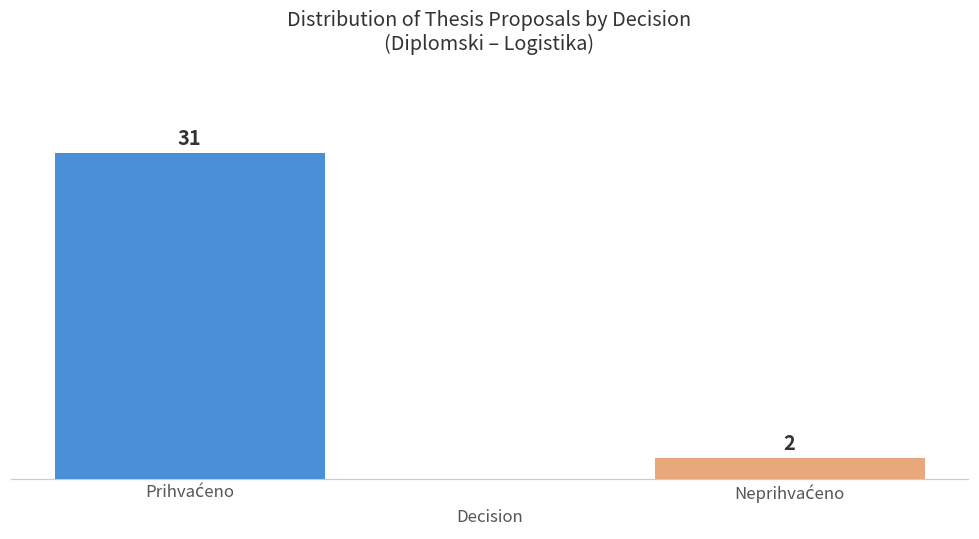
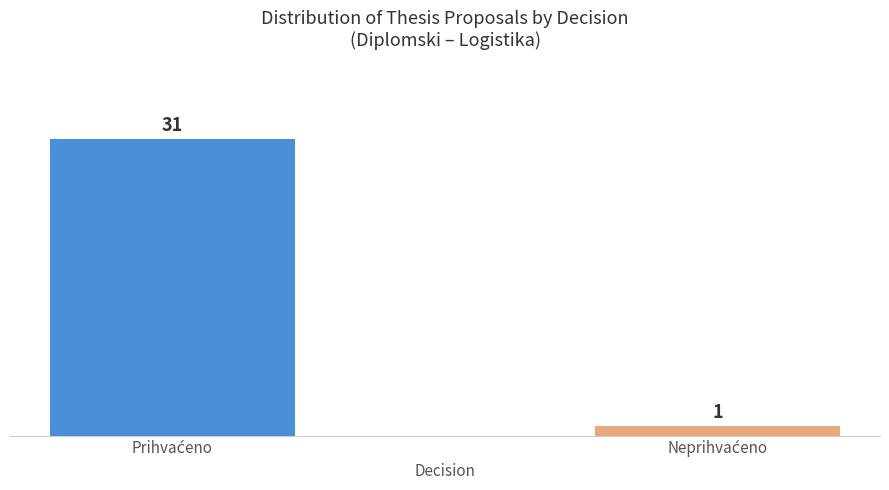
Neprihvaćeno: 2 -> 1
